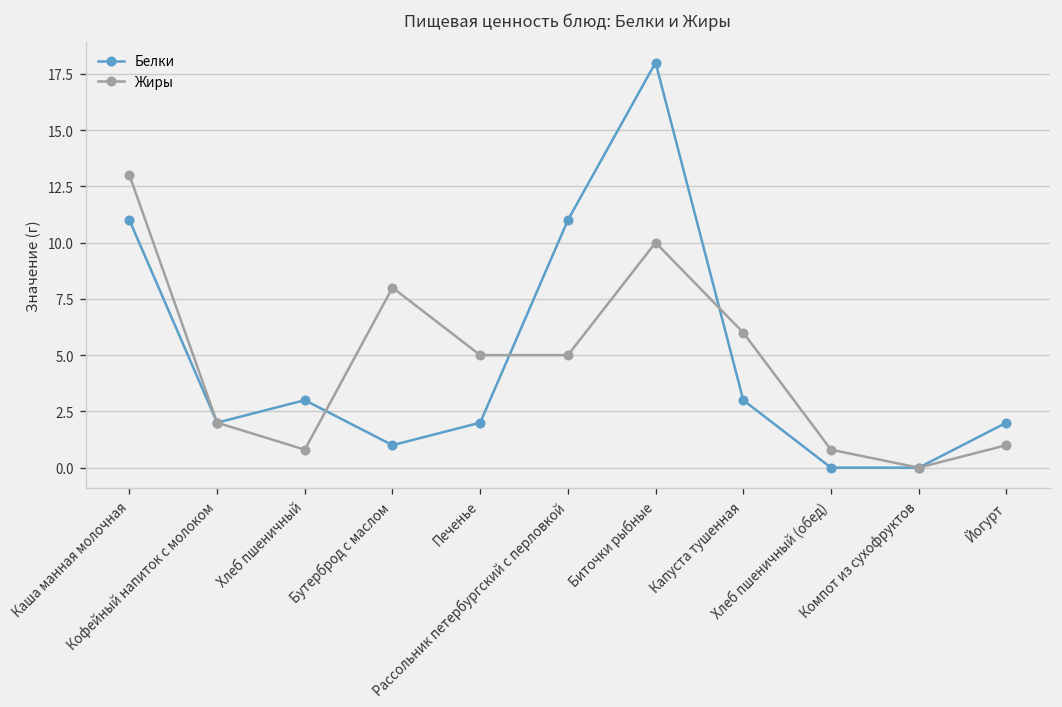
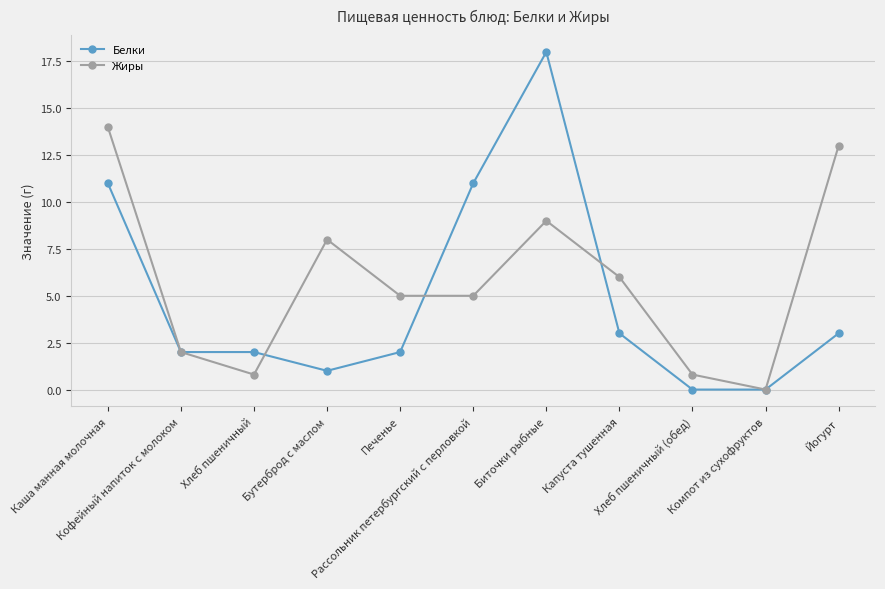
Жиры, Каша манная молочная: 13 -> 14
Белки, Хлеб пшеничный: 3 -> 2
Жиры, Биточки рыбные: 10 -> 9
Белки, Йогурт: 2 -> 3
Жиры, Йогурт: 1 -> 13
